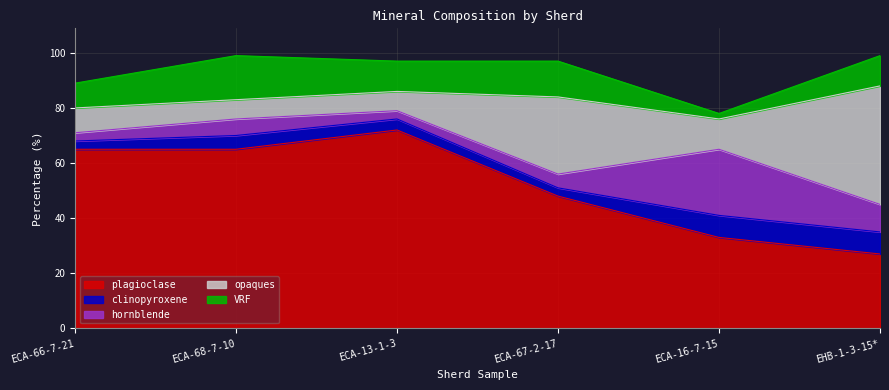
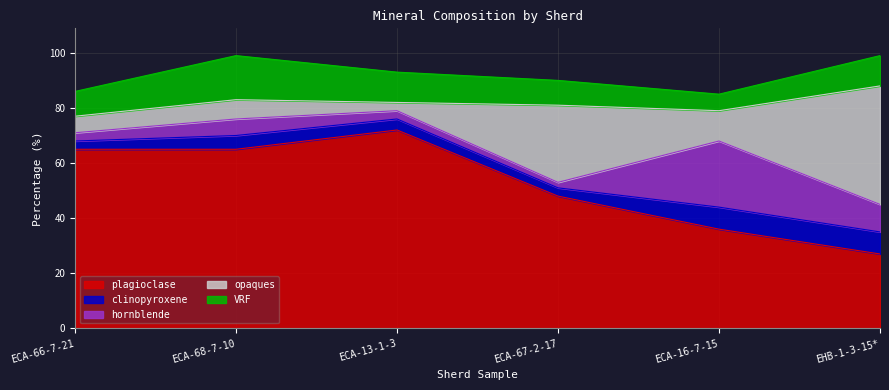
opaques, ECA-66-7-21: 9 -> 6
opaques, ECA-13-1-3: 7 -> 3
hornblende, ECA-67-2-17: 5 -> 2
VRF, ECA-67-2-17: 13 -> 9
plagioclase, ECA-16-7-15: 33 -> 36
VRF, ECA-16-7-15: 2 -> 6
